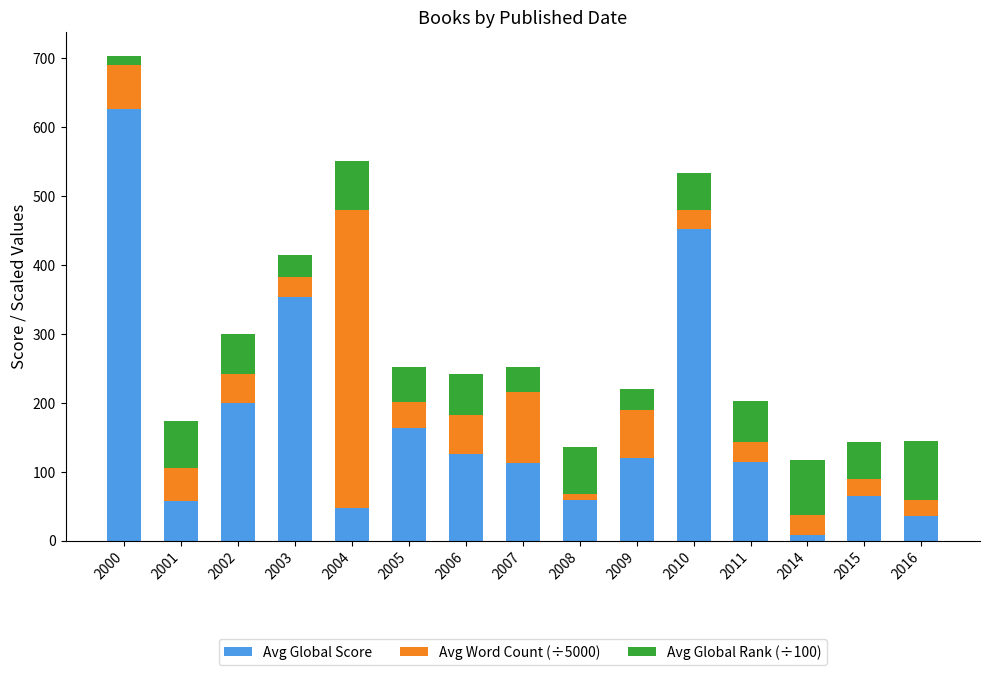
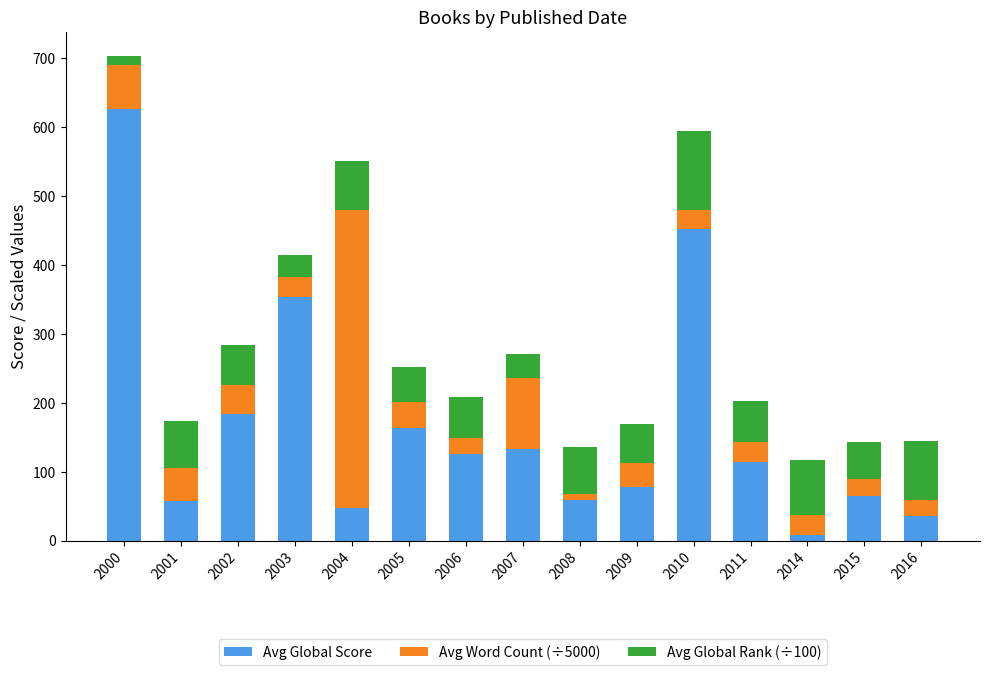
Avg Global Score, 2002: 200 -> 180
Avg Word Count (÷5000), 2006: 60 -> 20
Avg Global Score, 2007: 110 -> 130
Avg Global Score, 2009: 120 -> 80
Avg Word Count (÷5000), 2009: 70 -> 30
Avg Global Rank (÷100), 2009: 30 -> 60
Avg Global Rank (÷100), 2010: 50 -> 110
